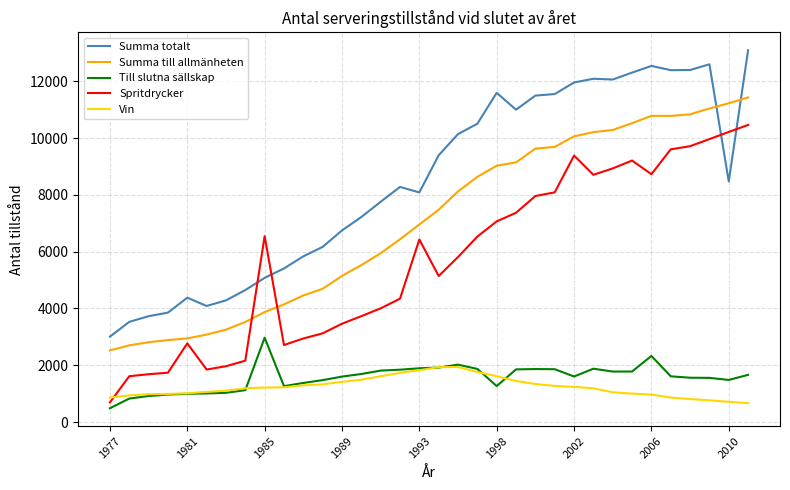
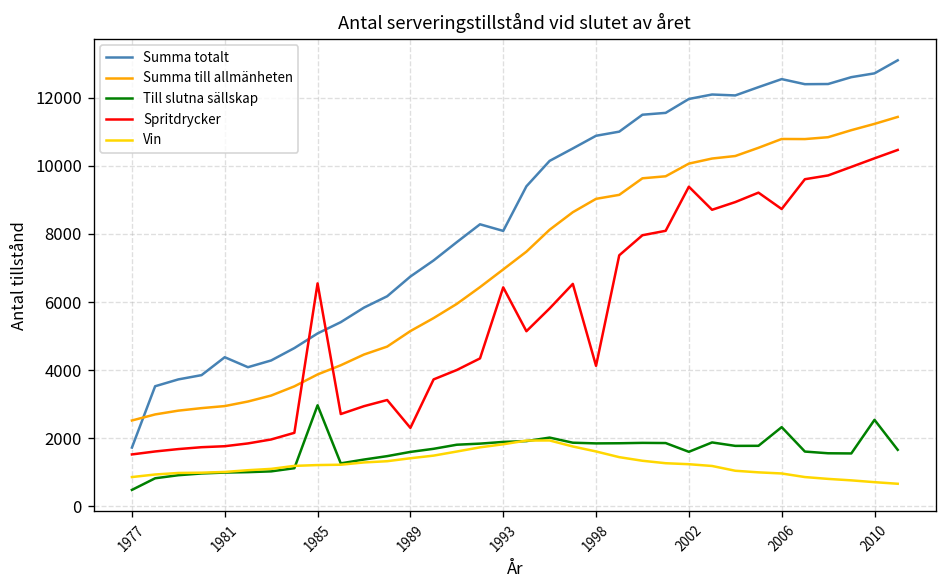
Summa totalt, 1977: 3000 -> 1700
Spritdrycker, 1977: 700 -> 1500
Spritdrycker, 1981: 2800 -> 1800
Spritdrycker, 1989: 3500 -> 2300
Summa totalt, 1998: 11600 -> 10900
Till slutna sällskap, 1998: 1300 -> 1900
Spritdrycker, 1998: 7100 -> 4100
Summa totalt, 2010: 8500 -> 12700
Till slutna sällskap, 2010: 1500 -> 2500
